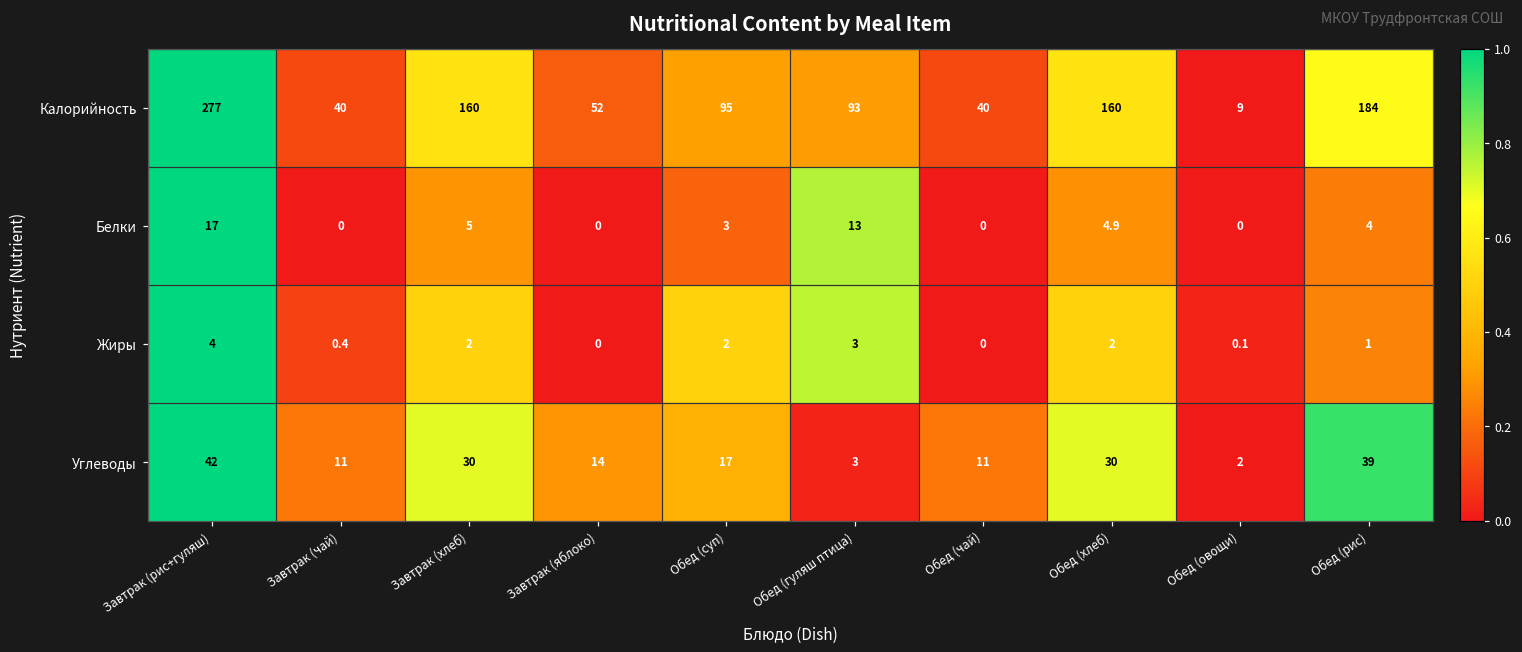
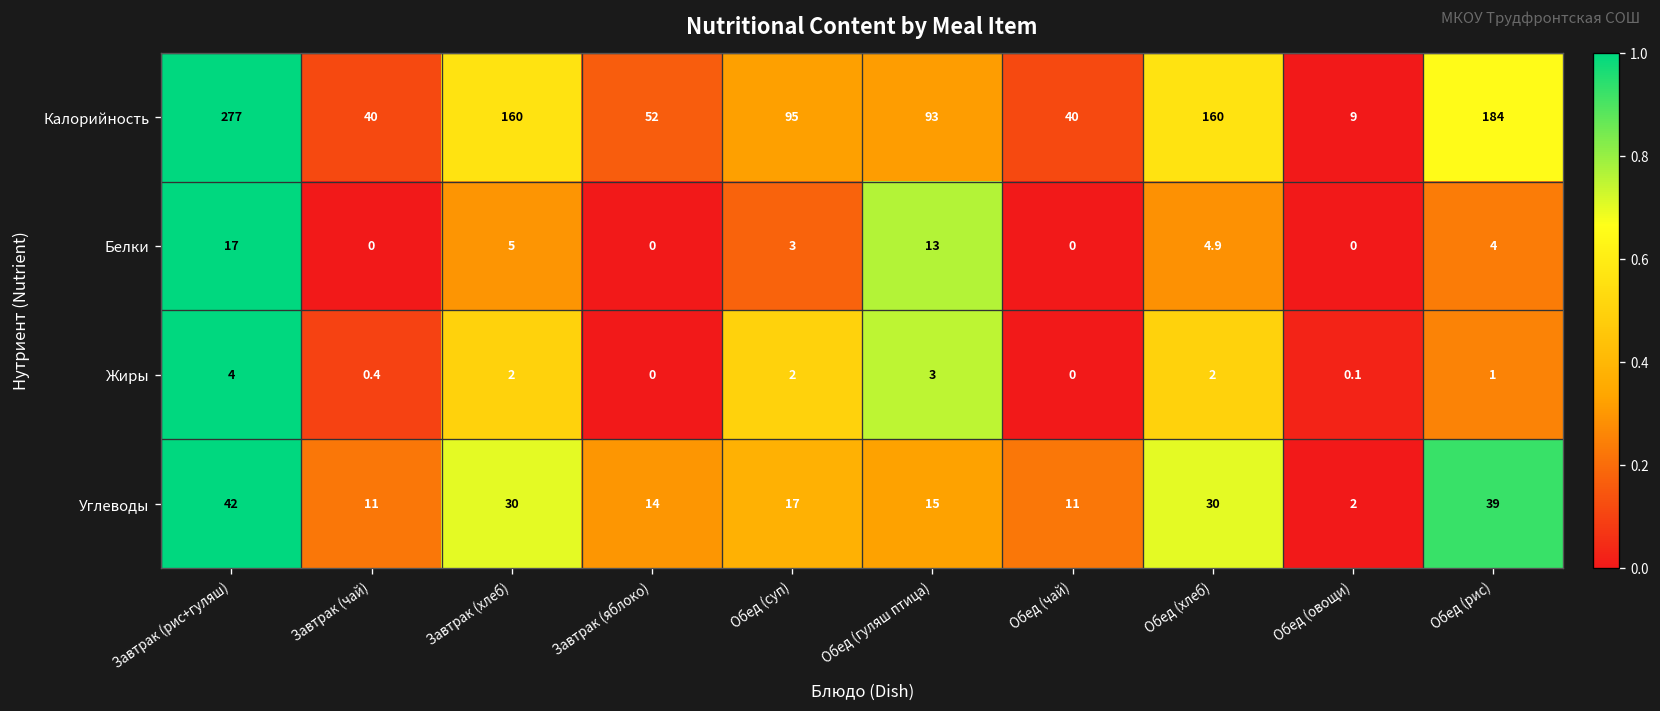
Углеводы, Обед (гуляш птица): 3 -> 15
